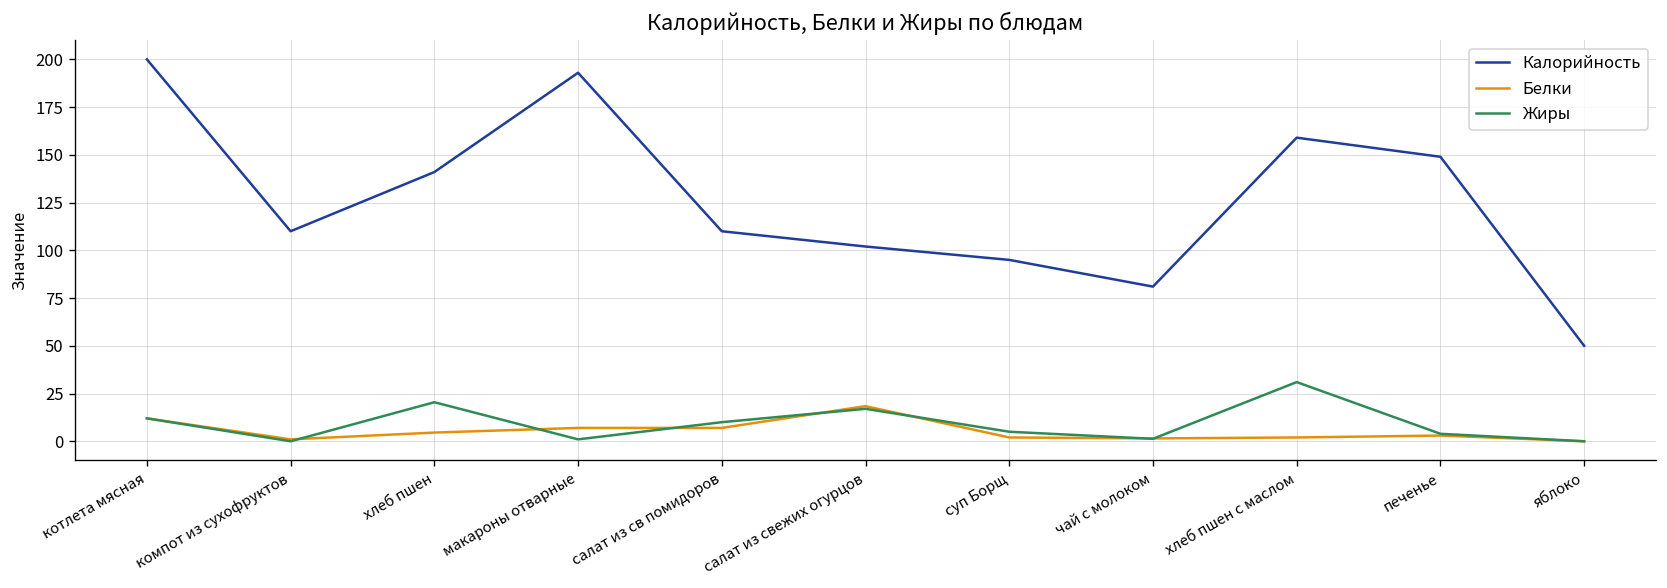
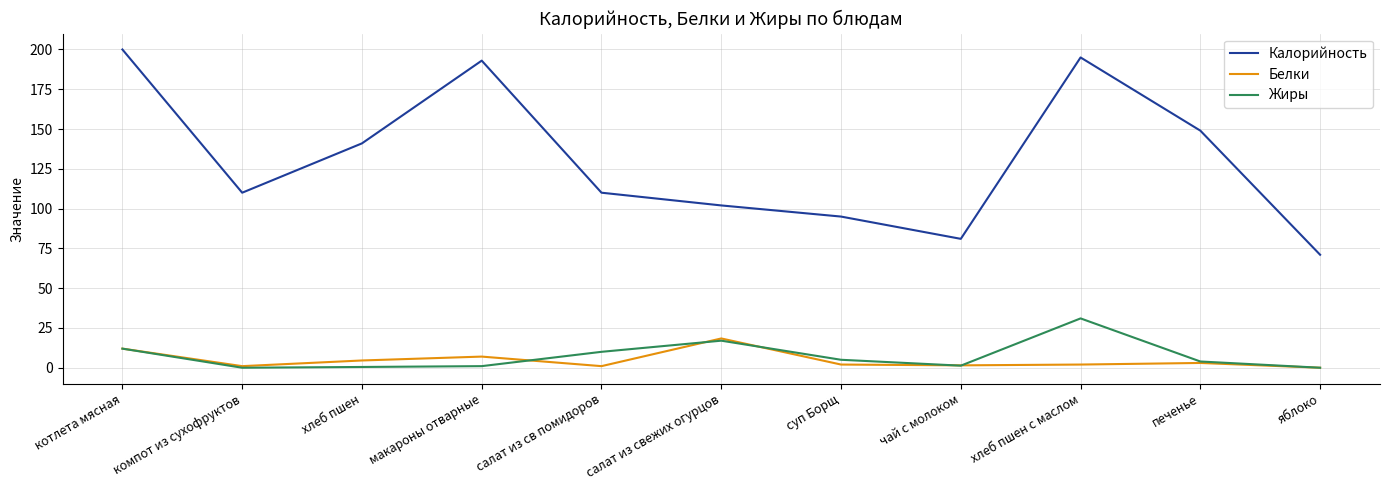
Жиры, хлеб пшен: 20 -> 0
Белки, салат из св помидоров: 7 -> 1
Калорийность, хлеб пшен с маслом: 159 -> 195
Калорийность, яблоко: 50 -> 71
